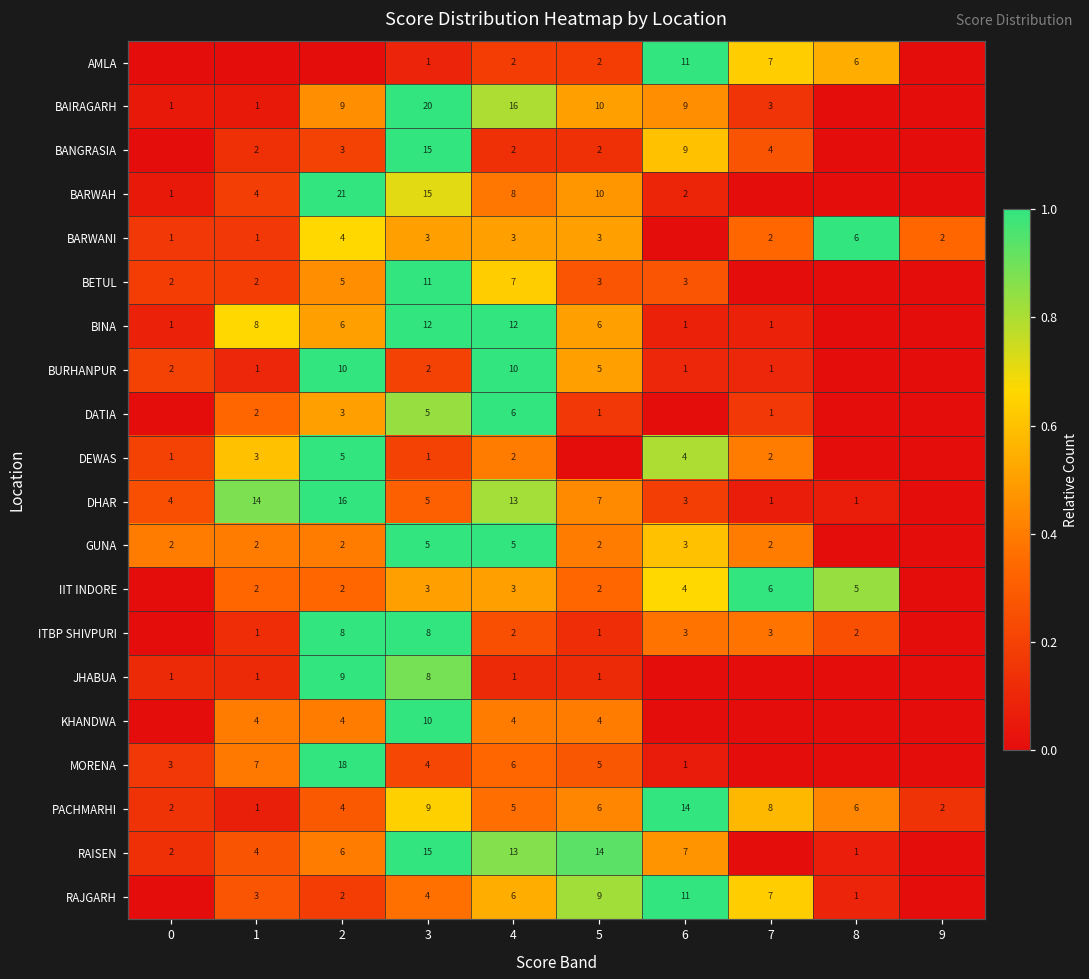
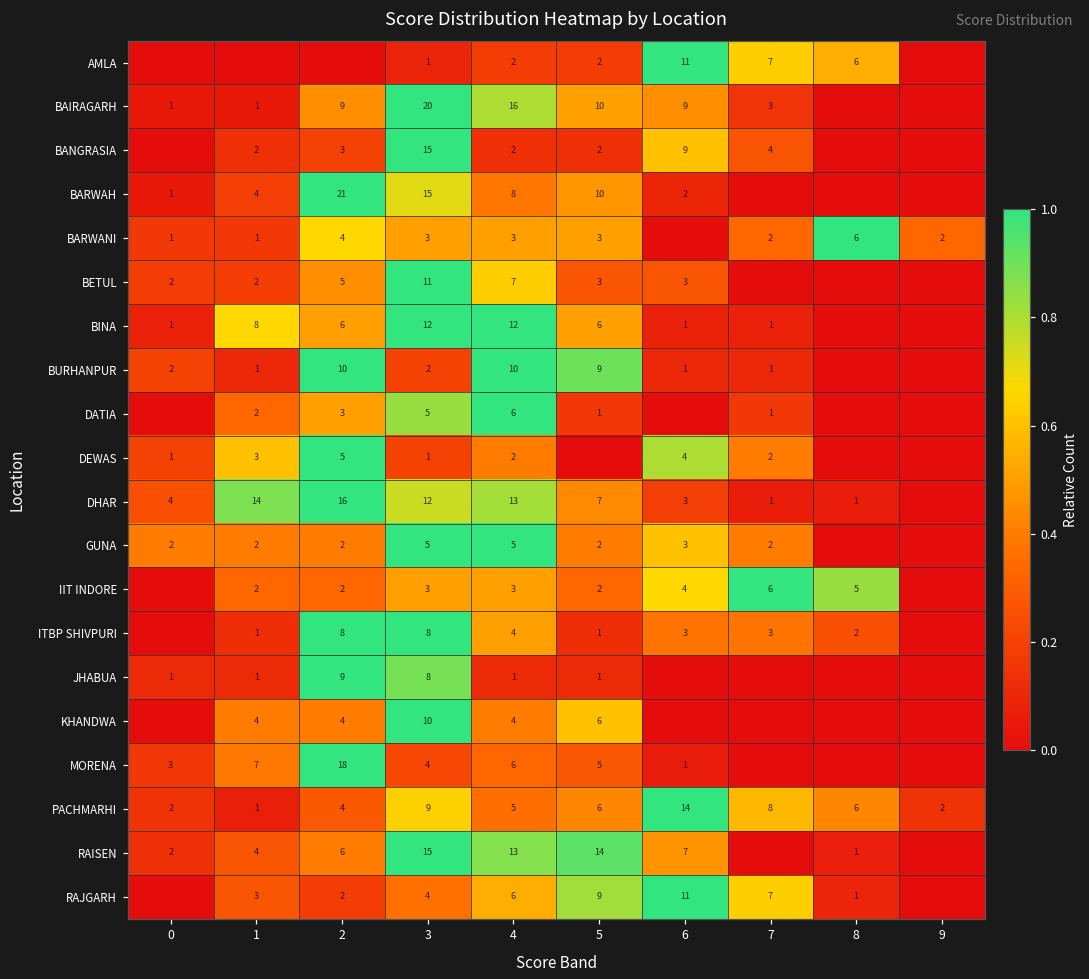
BURHANPUR, 5: 5 -> 9
DHAR, 3: 5 -> 12
ITBP SHIVPURI, 4: 2 -> 4
KHANDWA, 5: 4 -> 6
